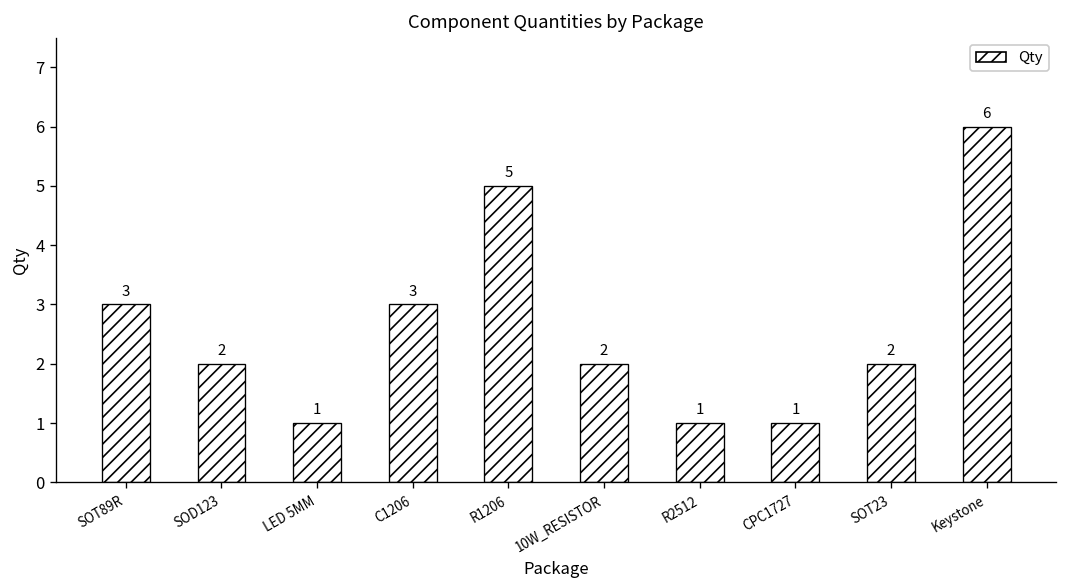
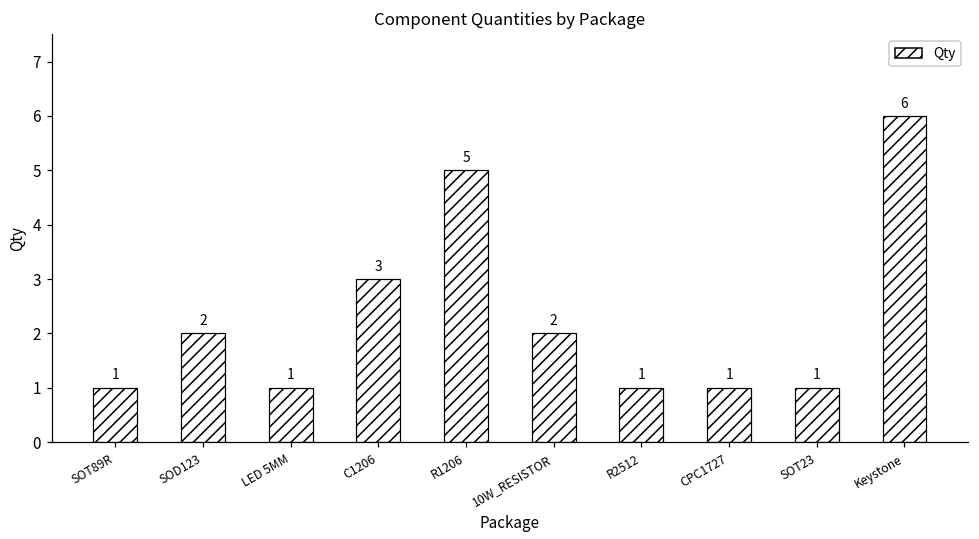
SOT89R: 3 -> 1
SOT23: 2 -> 1
